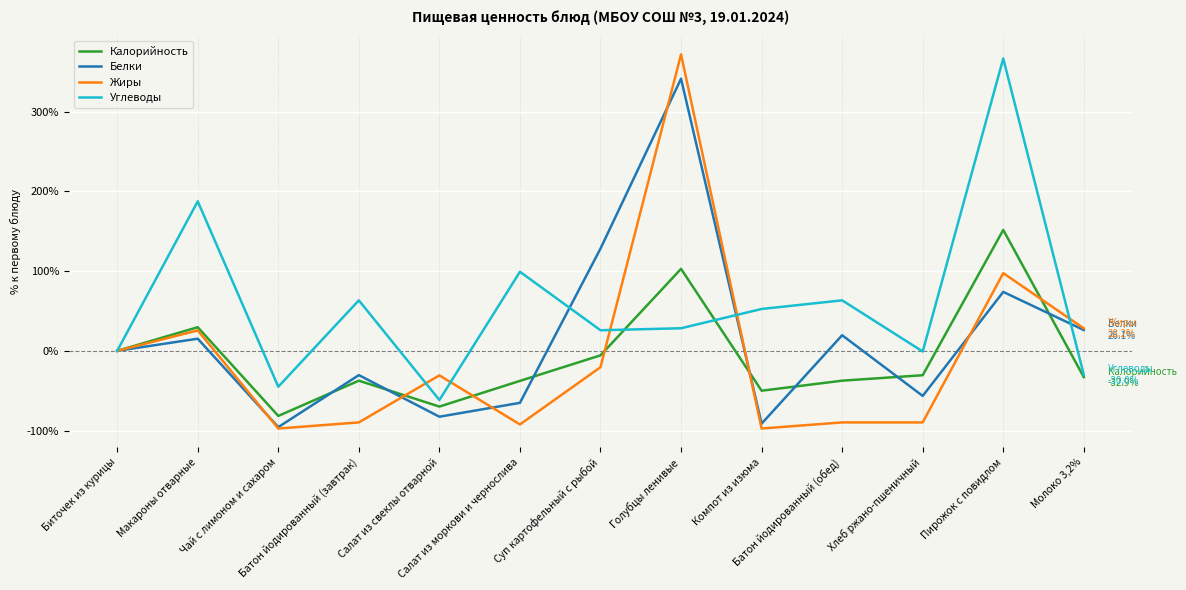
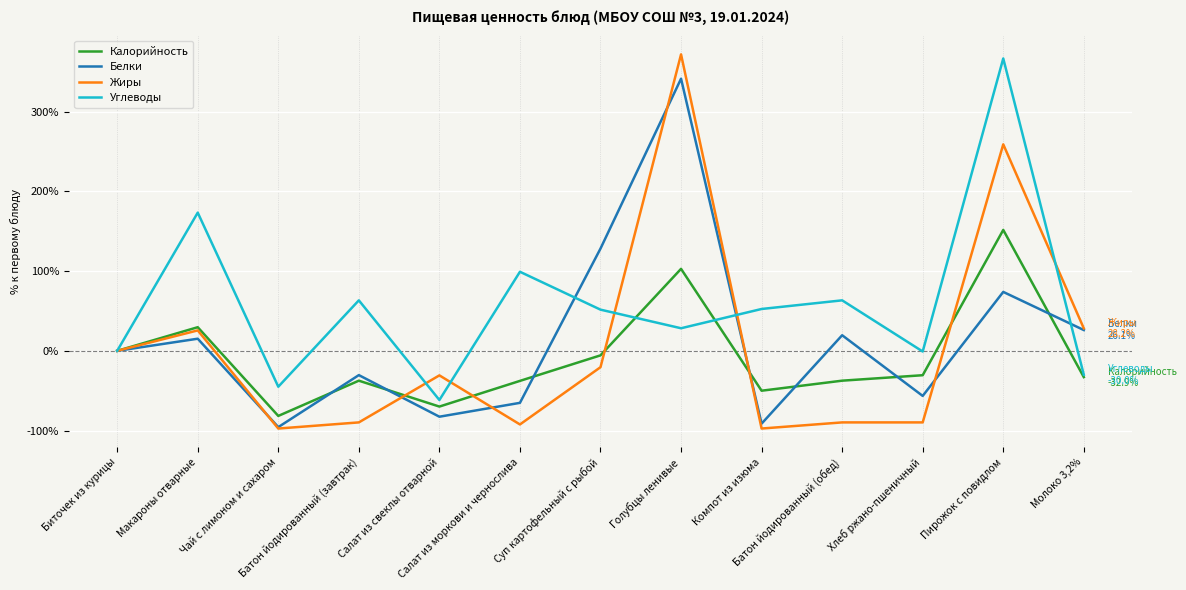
Углеводы, Макароны отварные: 190% -> 170%
Углеводы, Суп картофельный с рыбой: 30% -> 50%
Жиры, Пирожок с повидлом: 100% -> 260%
